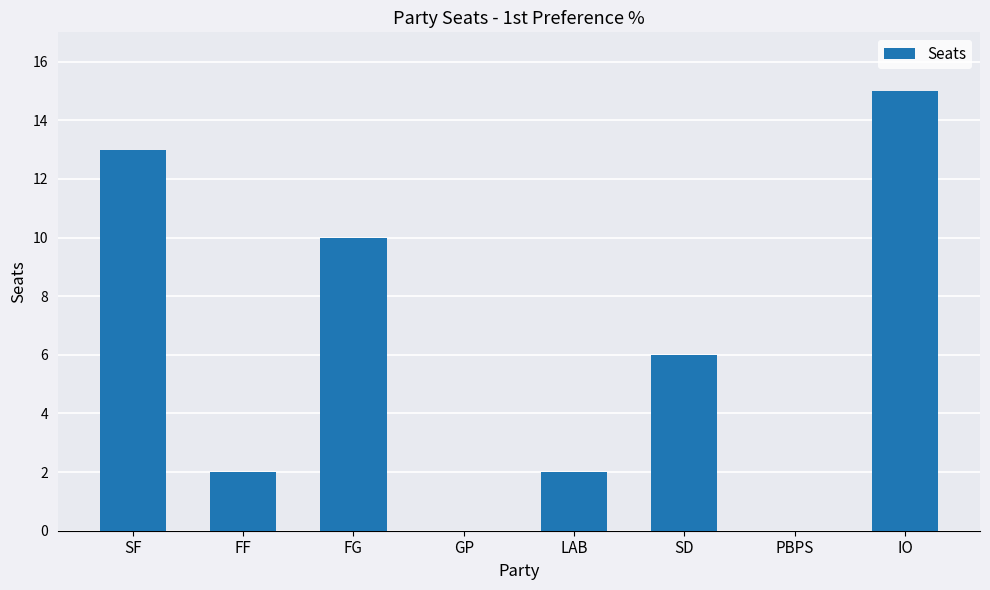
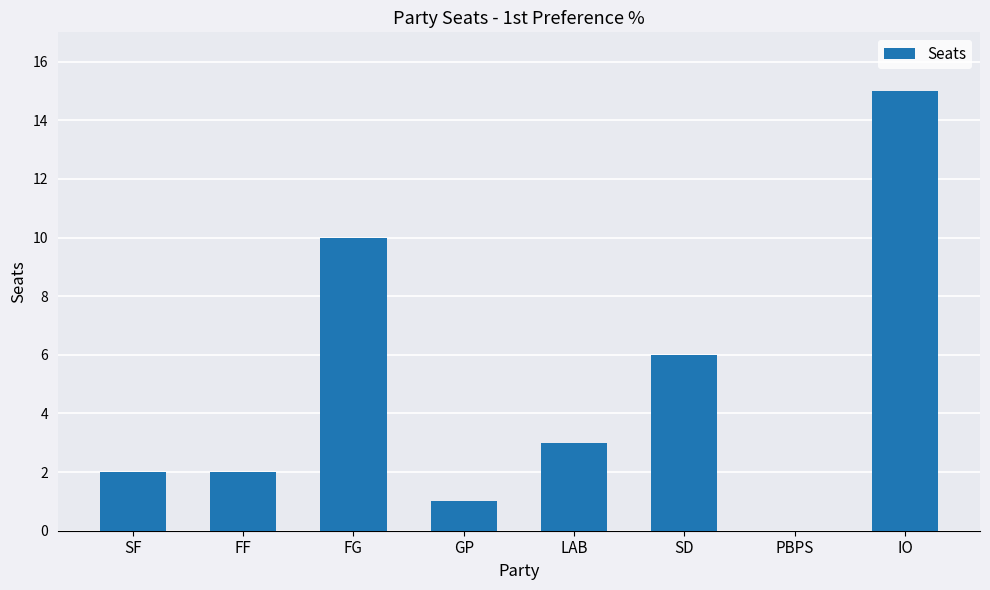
SF: 13 -> 2
GP: 0 -> 1
LAB: 2 -> 3
